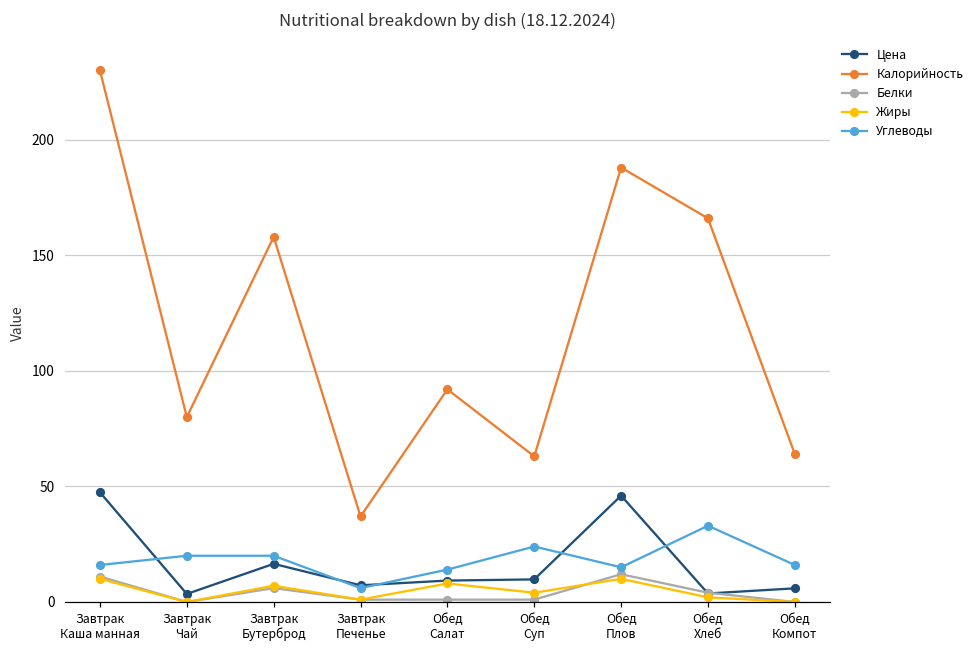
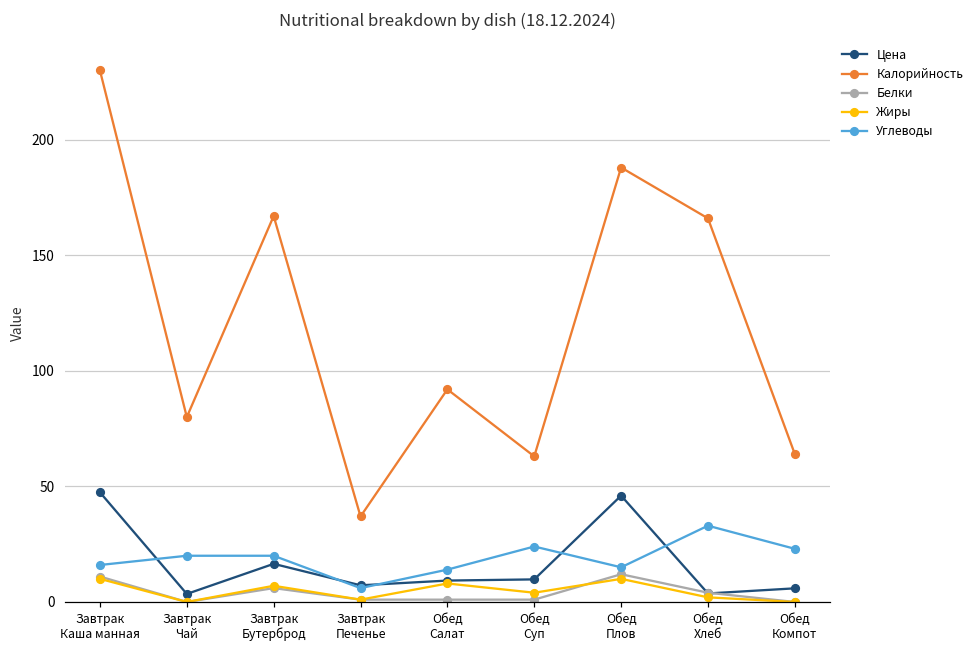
Калорийность, Завтрак Бутерброд: 158 -> 167
Углеводы, Обед Компот: 16 -> 23
